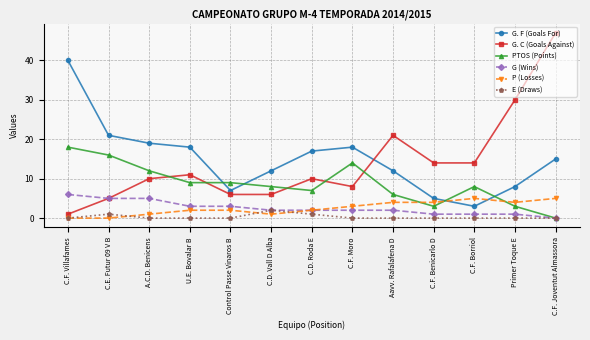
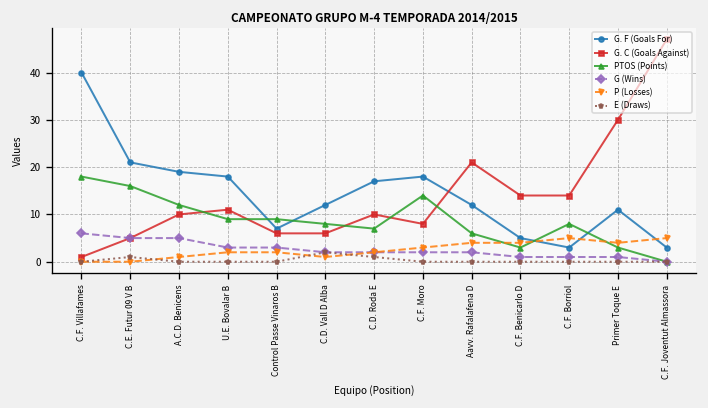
G. F (Goals For), Primer Toque E: 8 -> 11
G. F (Goals For), C.F. Joventut Almassora: 15 -> 3
